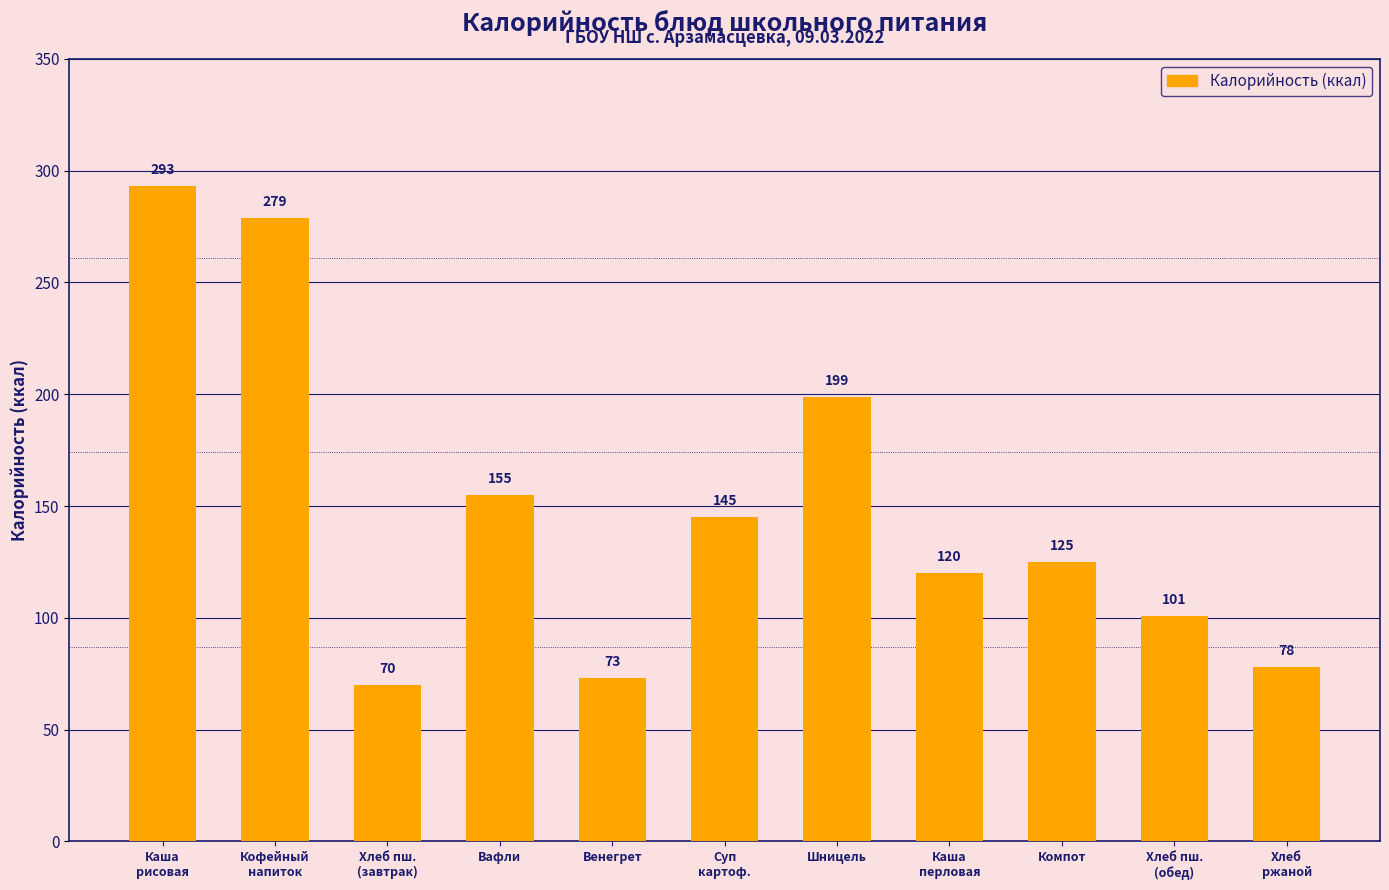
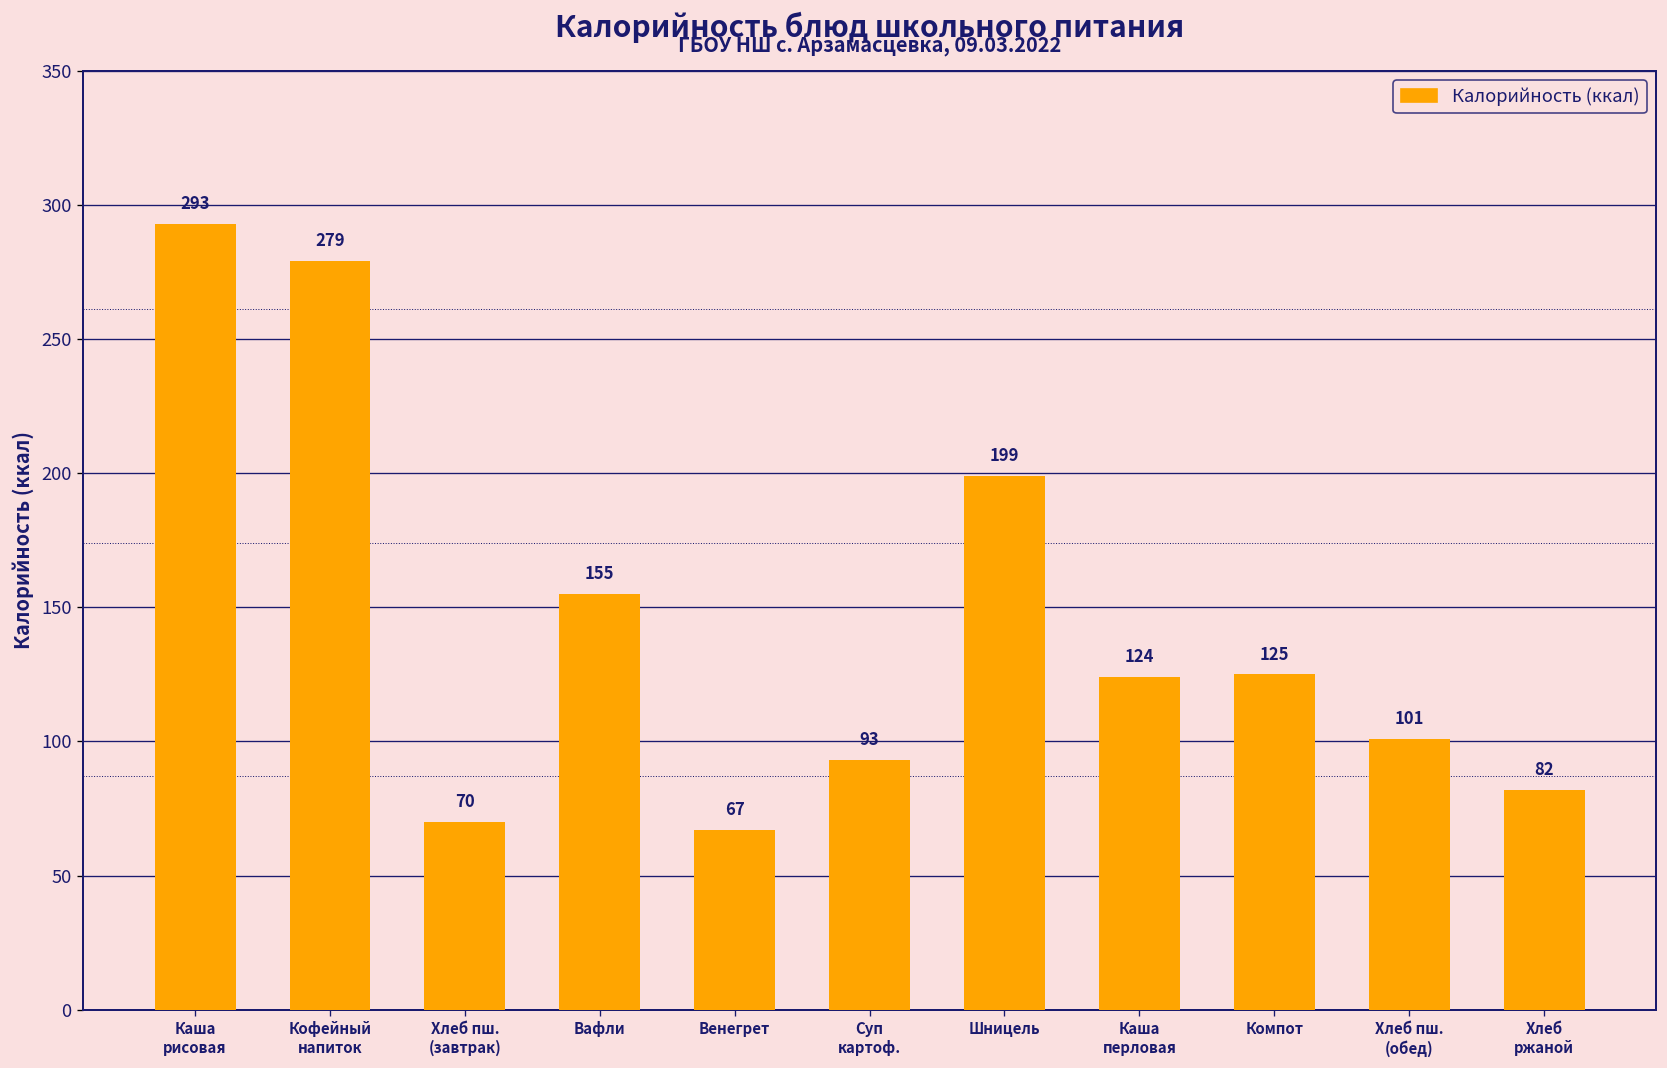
Венегрет: 73 -> 67
Суп картоф.: 145 -> 93
Каша перловая: 120 -> 124
Хлеб ржаной: 78 -> 82
